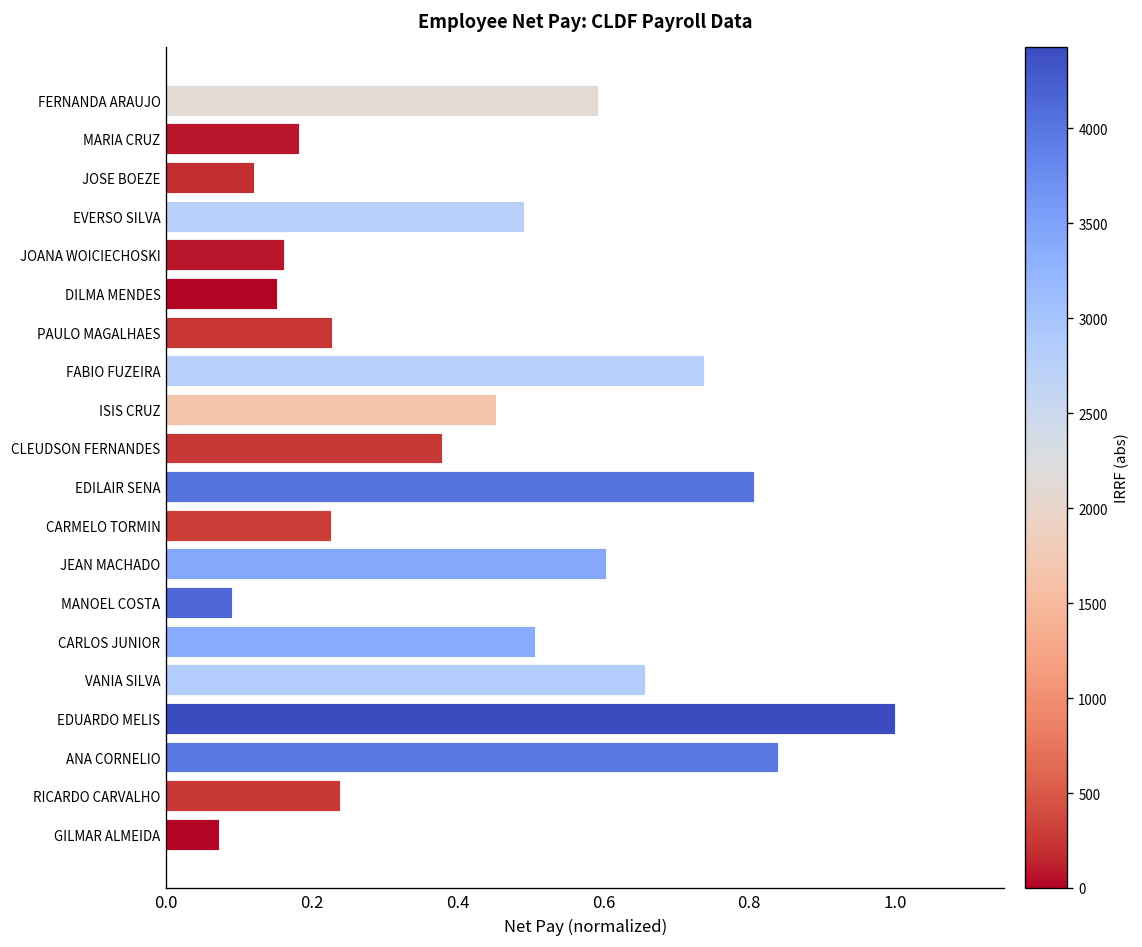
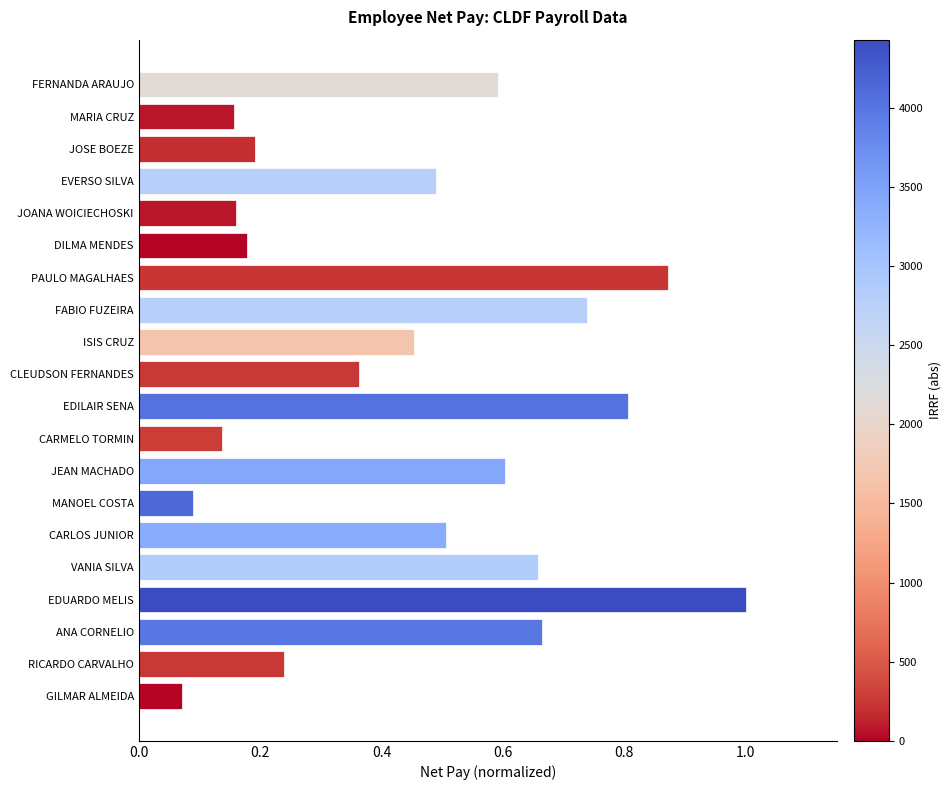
MARIA CRUZ: 0.18 -> 0.16
JOSE BOEZE: 0.12 -> 0.19
DILMA MENDES: 0.15 -> 0.18
PAULO MAGALHAES: 0.23 -> 0.87
CLEUDSON FERNANDES: 0.38 -> 0.36
CARMELO TORMIN: 0.23 -> 0.14
ANA CORNELIO: 0.84 -> 0.66
